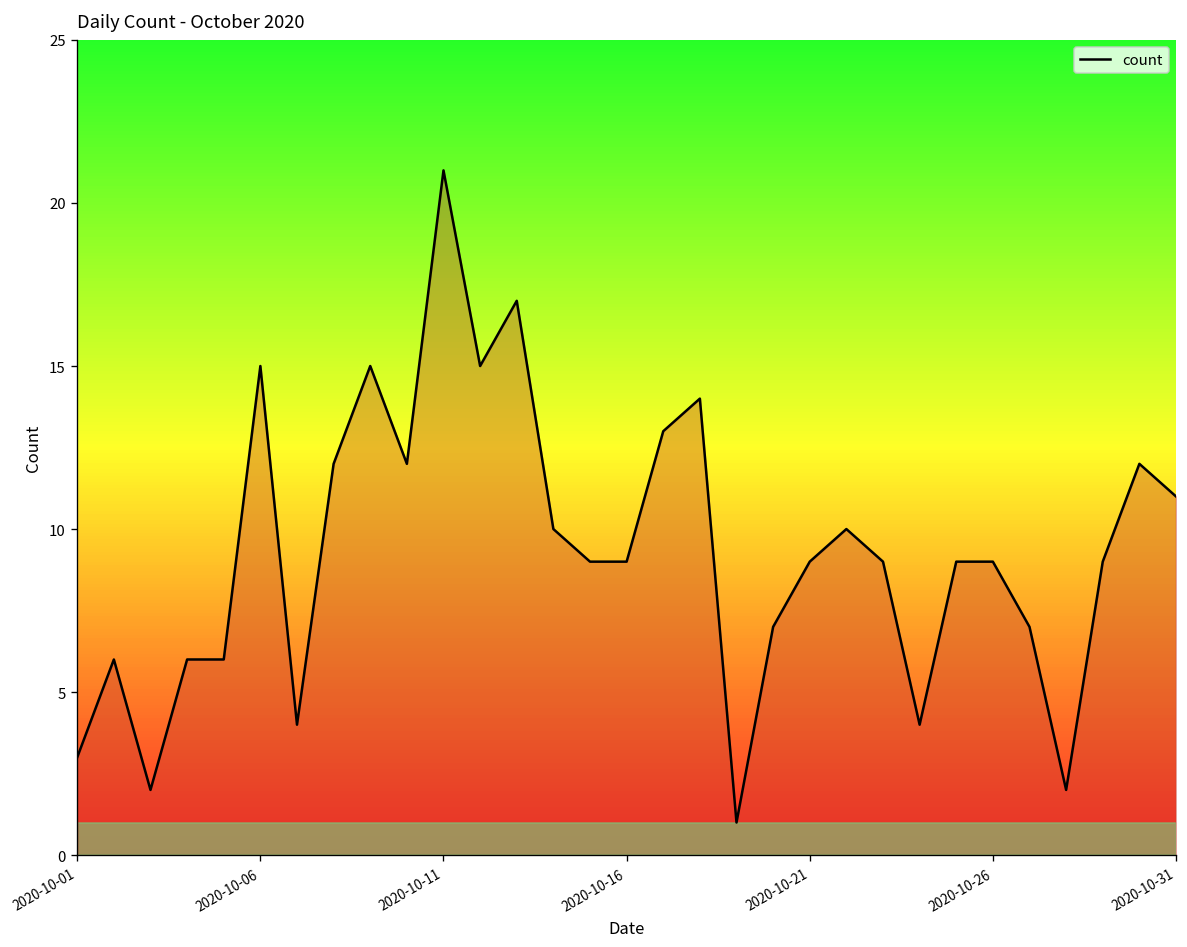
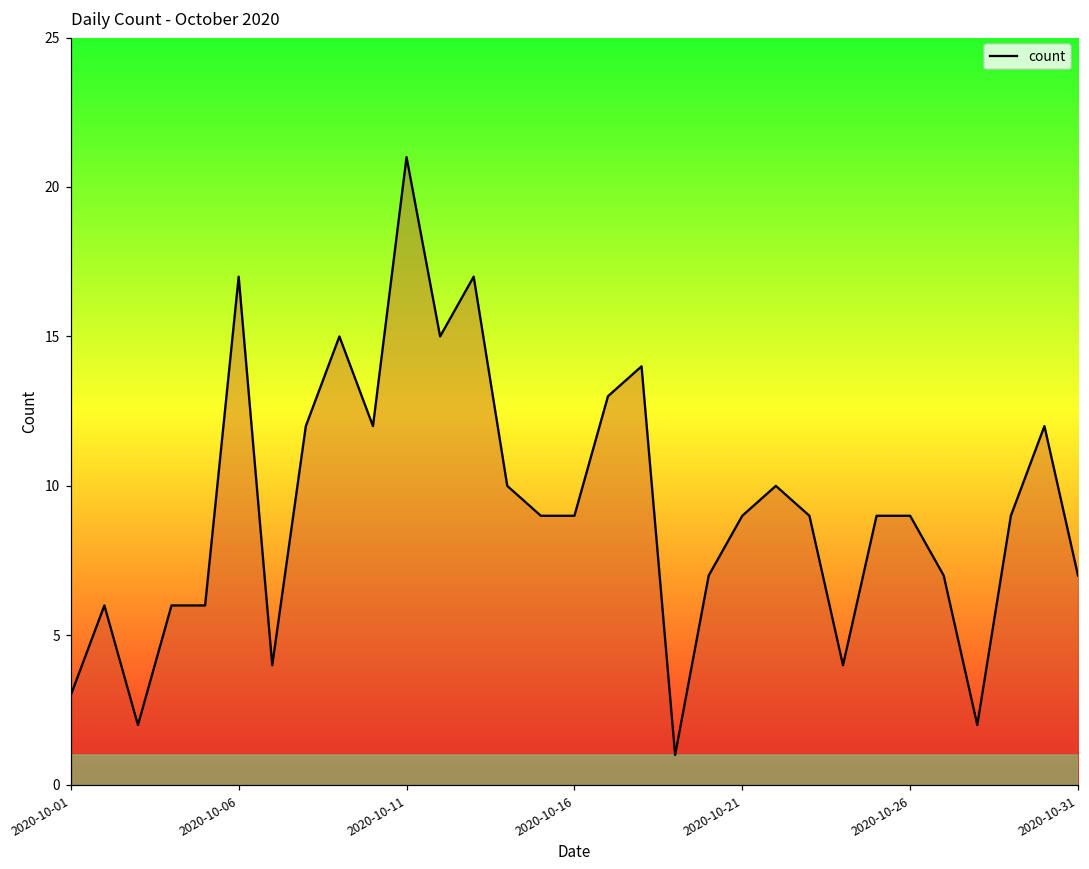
2020-10-06: 15 -> 17
2020-10-31: 11 -> 7
